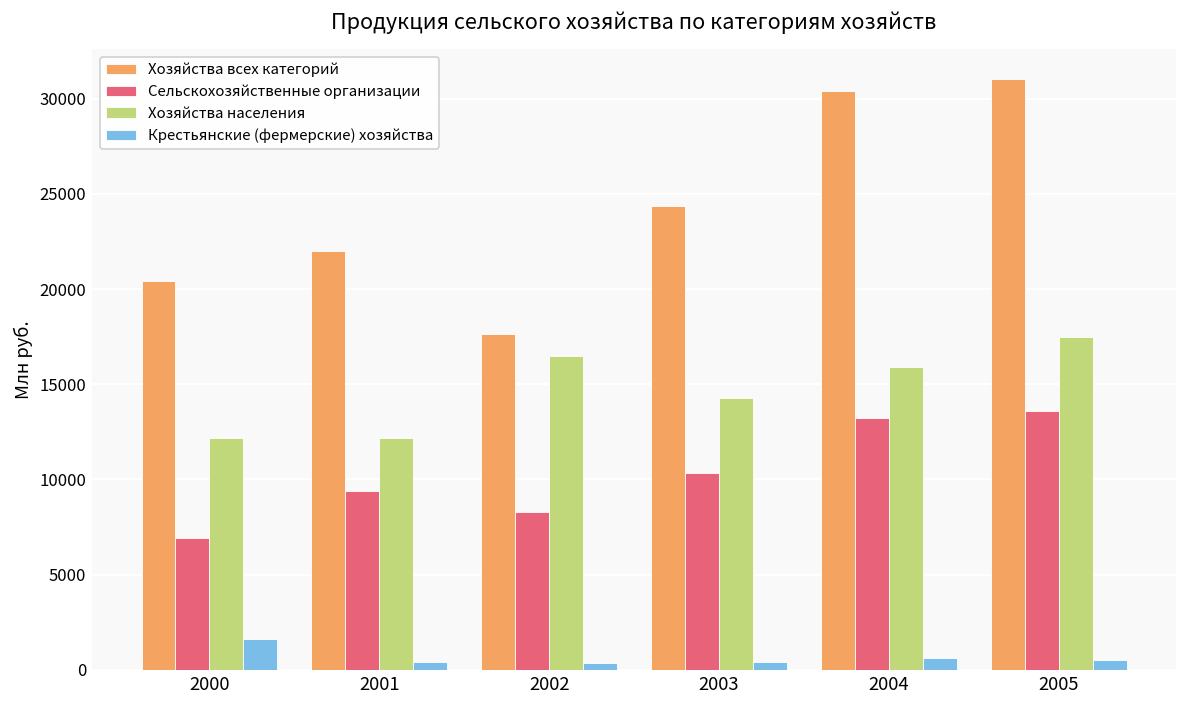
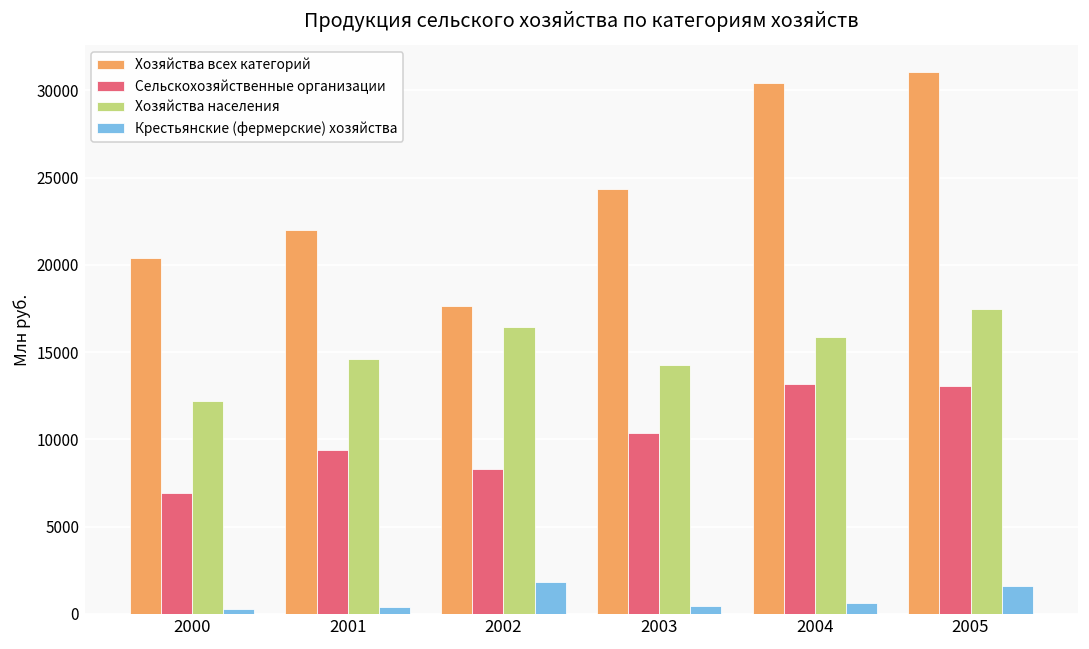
Крестьянские (фермерские) хозяйства, 2000: 1600 -> 300
Хозяйства населения, 2001: 12100 -> 14600
Крестьянские (фермерские) хозяйства, 2002: 400 -> 1800
Сельскохозяйственные организации, 2005: 13600 -> 13100
Крестьянские (фермерские) хозяйства, 2005: 500 -> 1600
